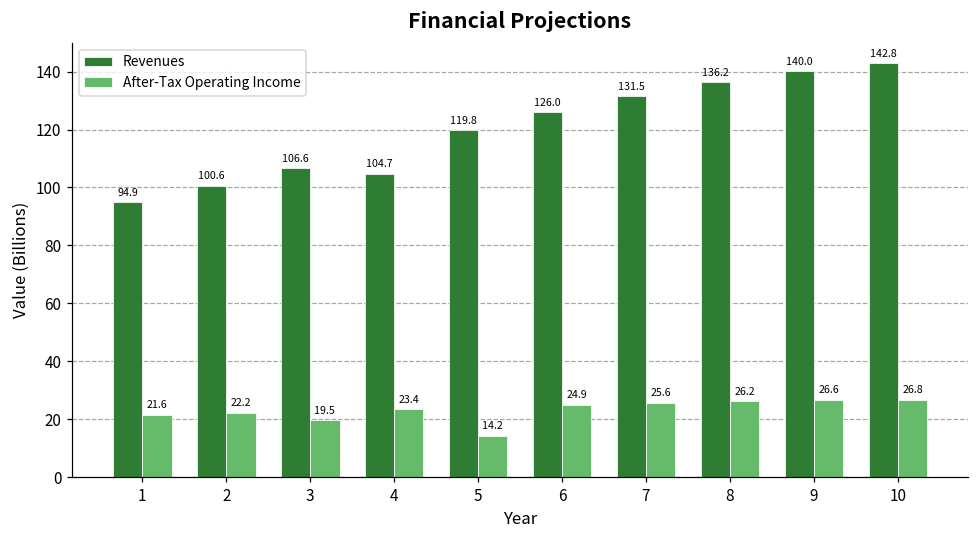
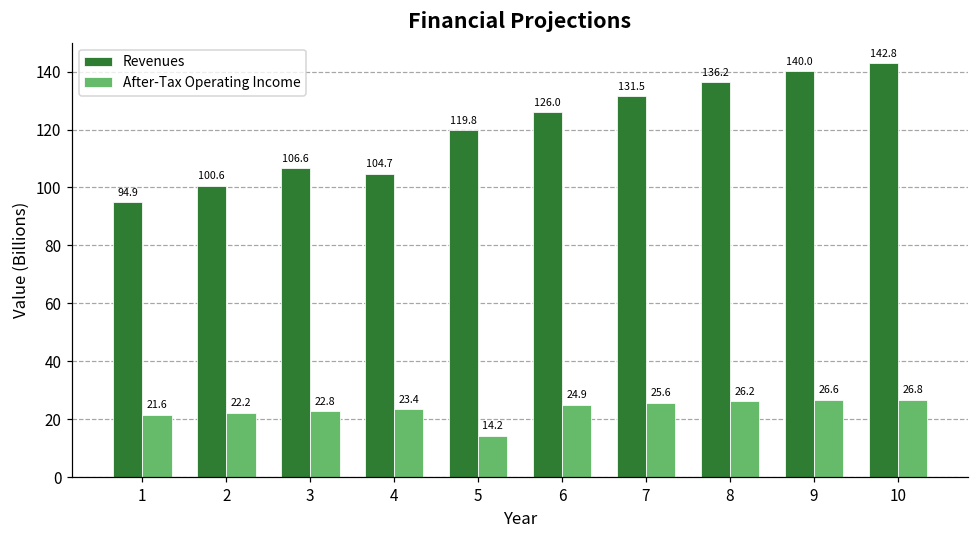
After-Tax Operating Income, 3: 19.5 -> 22.8
